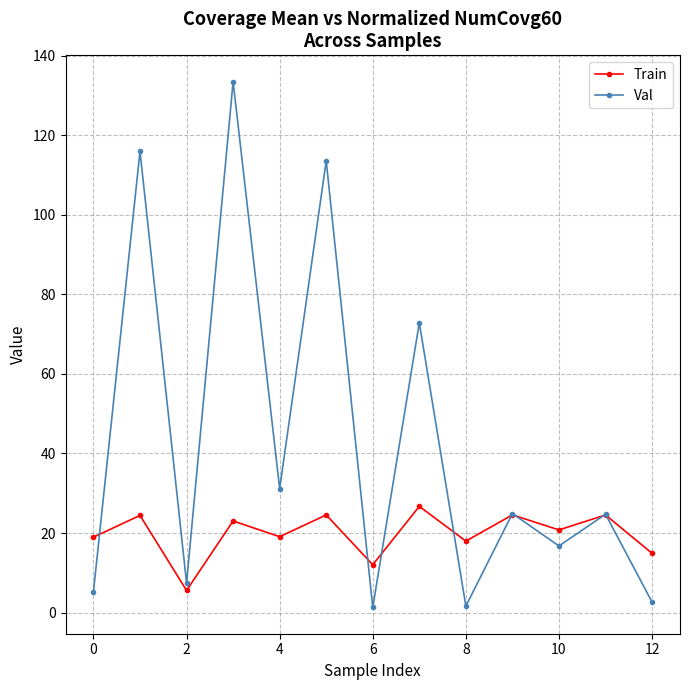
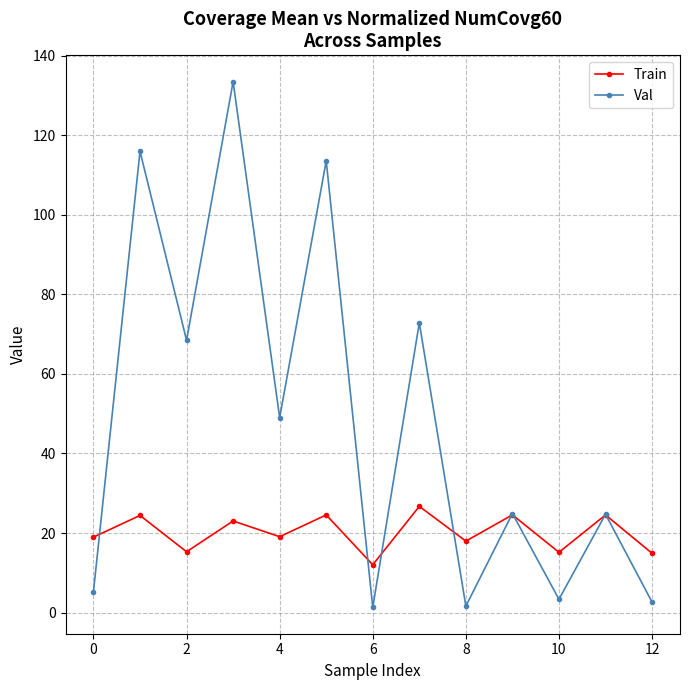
Train, 2: 6 -> 15
Val, 2: 7 -> 68
Val, 4: 31 -> 49
Train, 10: 21 -> 15
Val, 10: 17 -> 3
